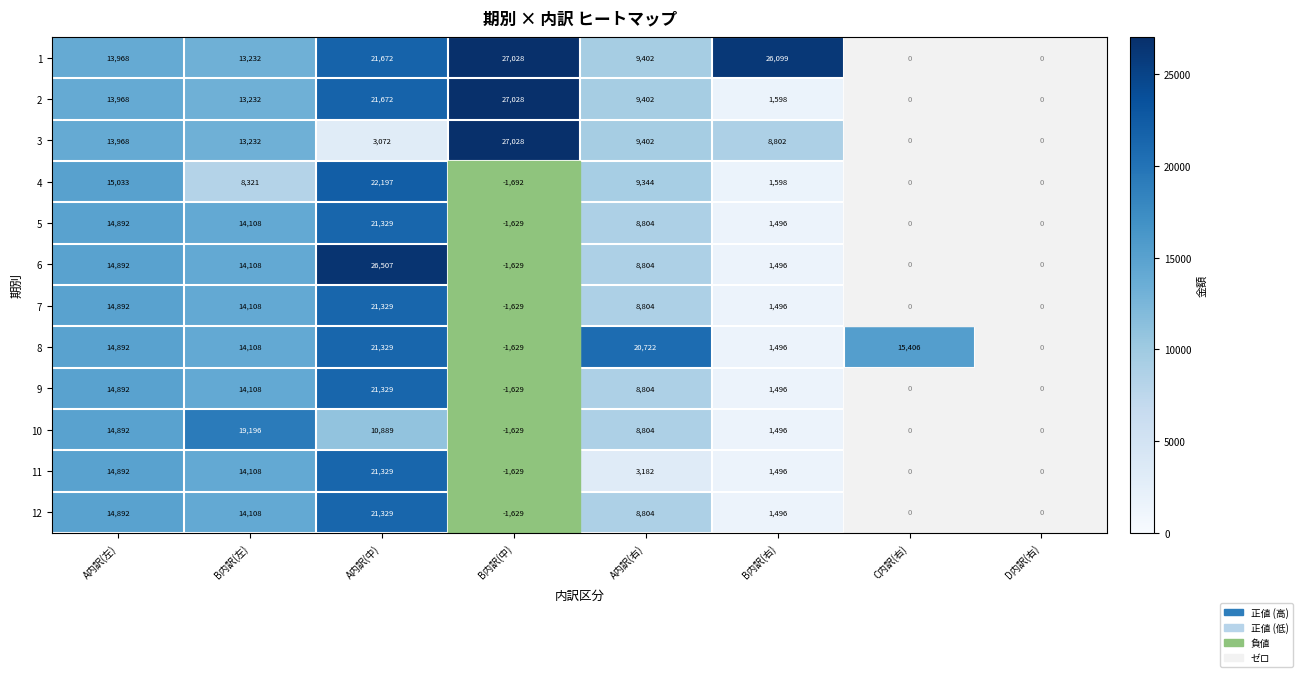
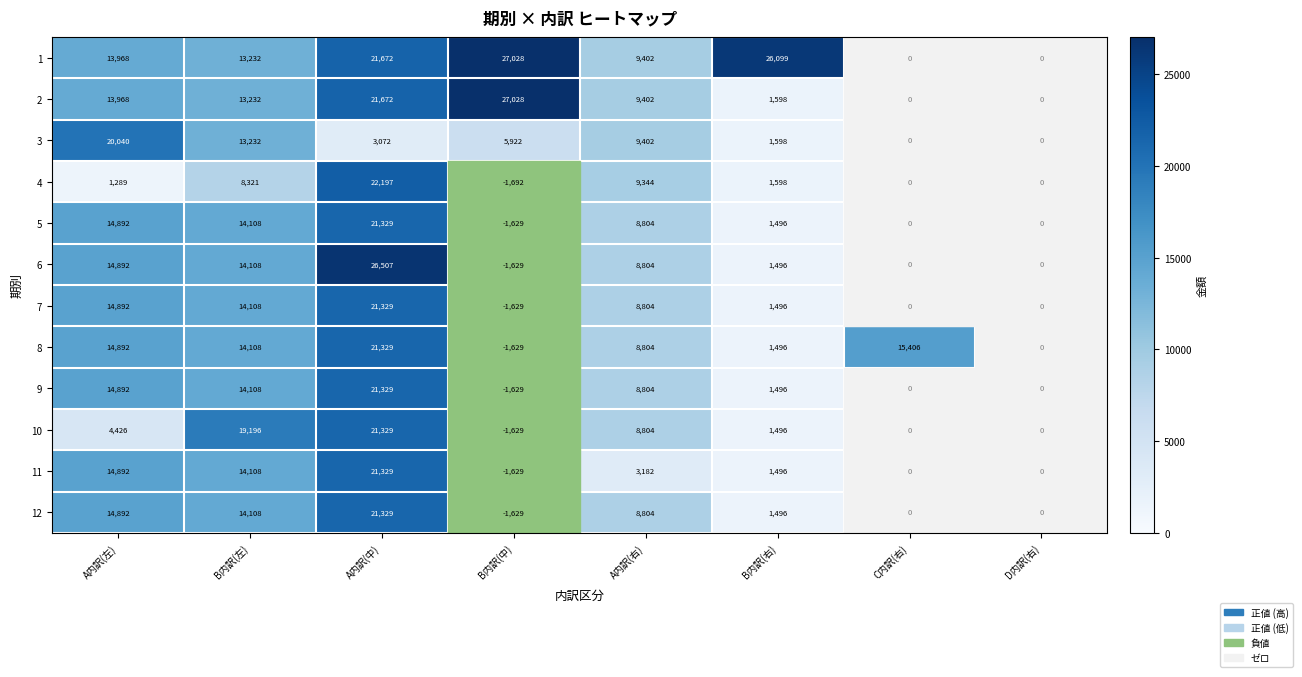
3, A内訳(左): 13,968 -> 20,040
3, B内訳(中): 27,028 -> 5,922
3, B内訳(右): 8,802 -> 1,598
4, A内訳(左): 15,033 -> 1,289
8, A内訳(右): 20,722 -> 8,804
10, A内訳(左): 14,892 -> 4,426
10, A内訳(中): 10,889 -> 21,329
